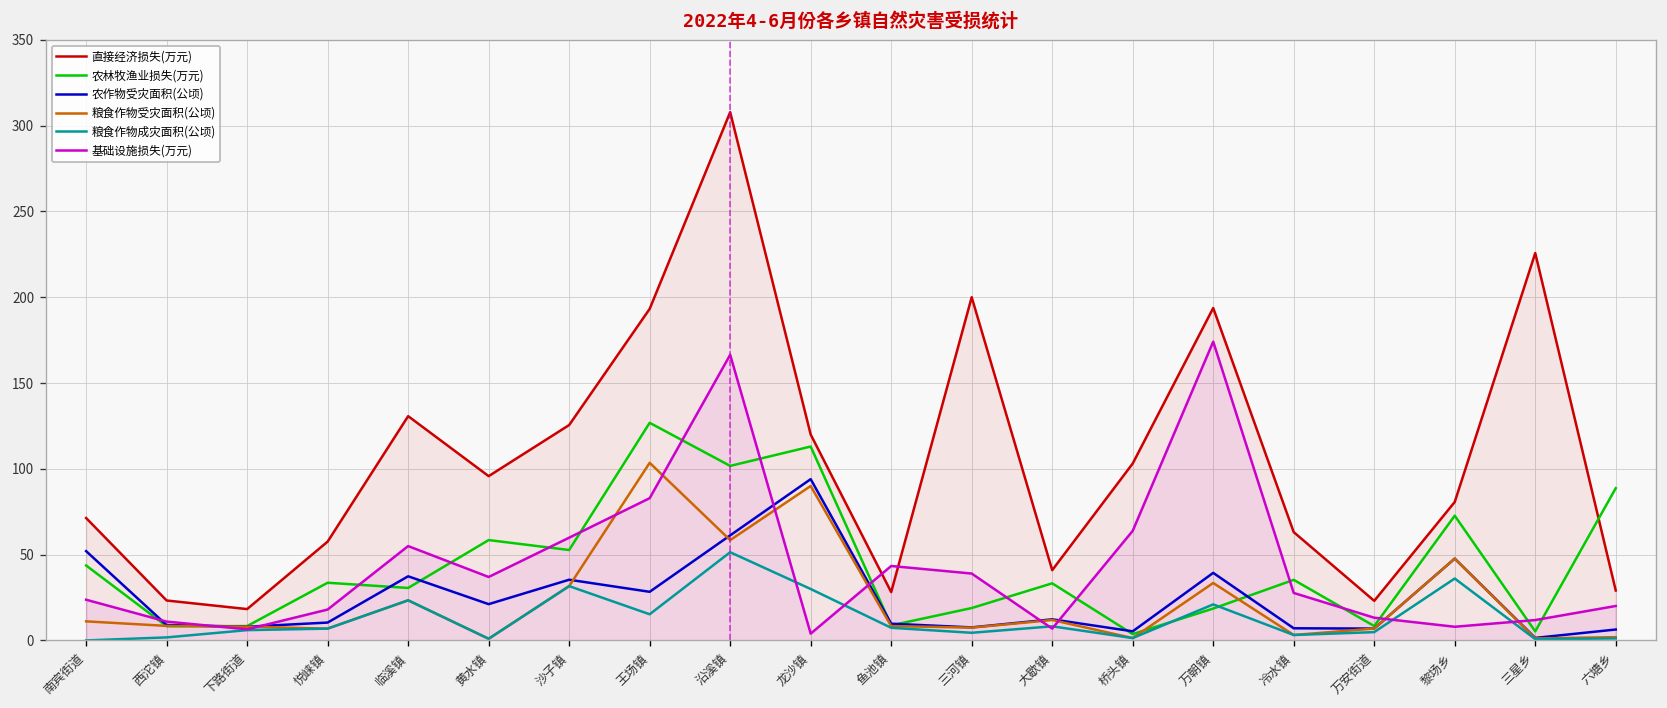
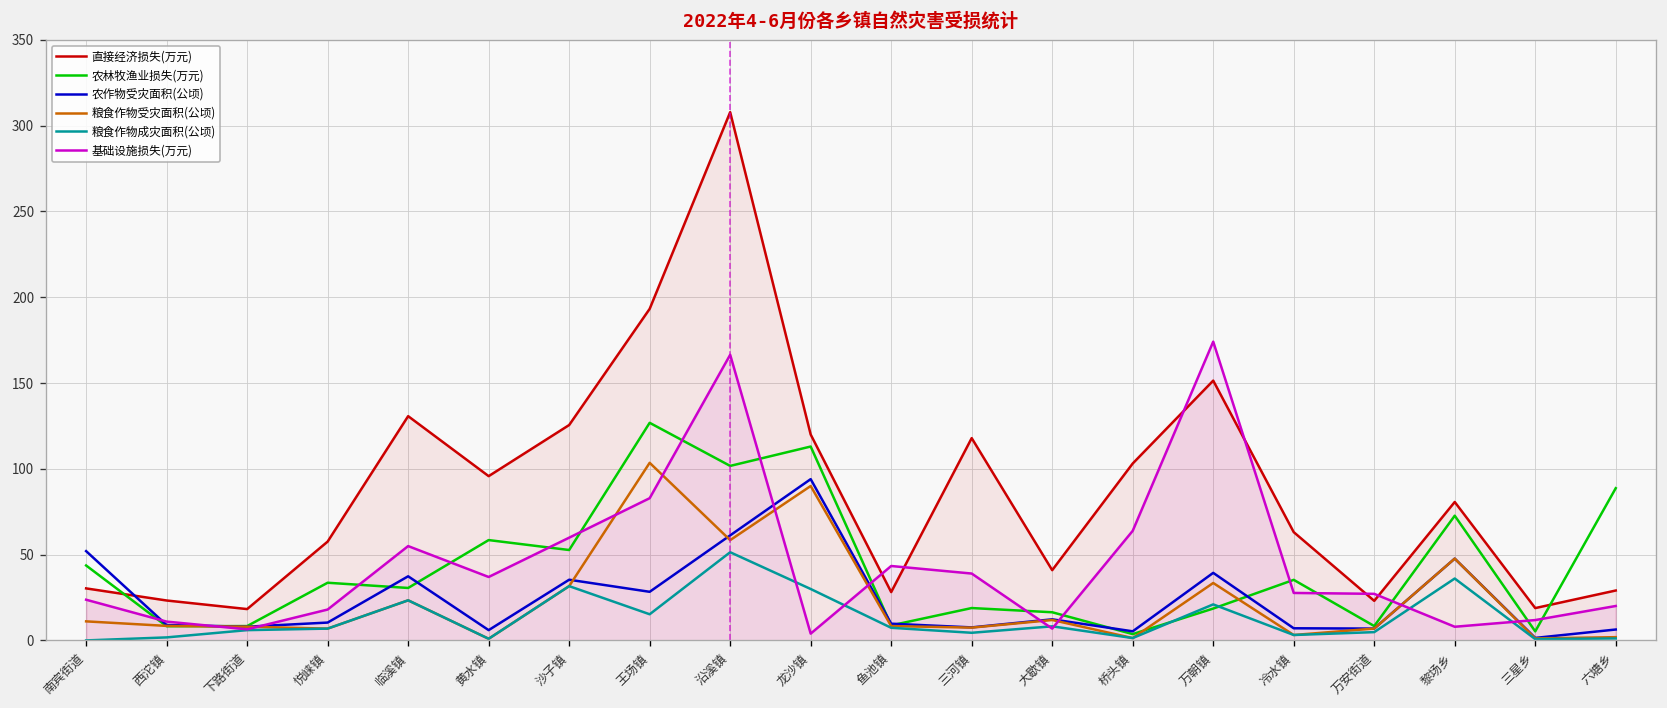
直接经济损失(万元), 南宾街道: 71 -> 30
农作物受灾面积(公顷), 黄水镇: 21 -> 6
直接经济损失(万元), 三河镇: 200 -> 118
农林牧渔业损失(万元), 大歇镇: 33 -> 16
直接经济损失(万元), 万朝镇: 194 -> 151
基础设施损失(万元), 万安街道: 13 -> 27
直接经济损失(万元), 三星乡: 226 -> 19
